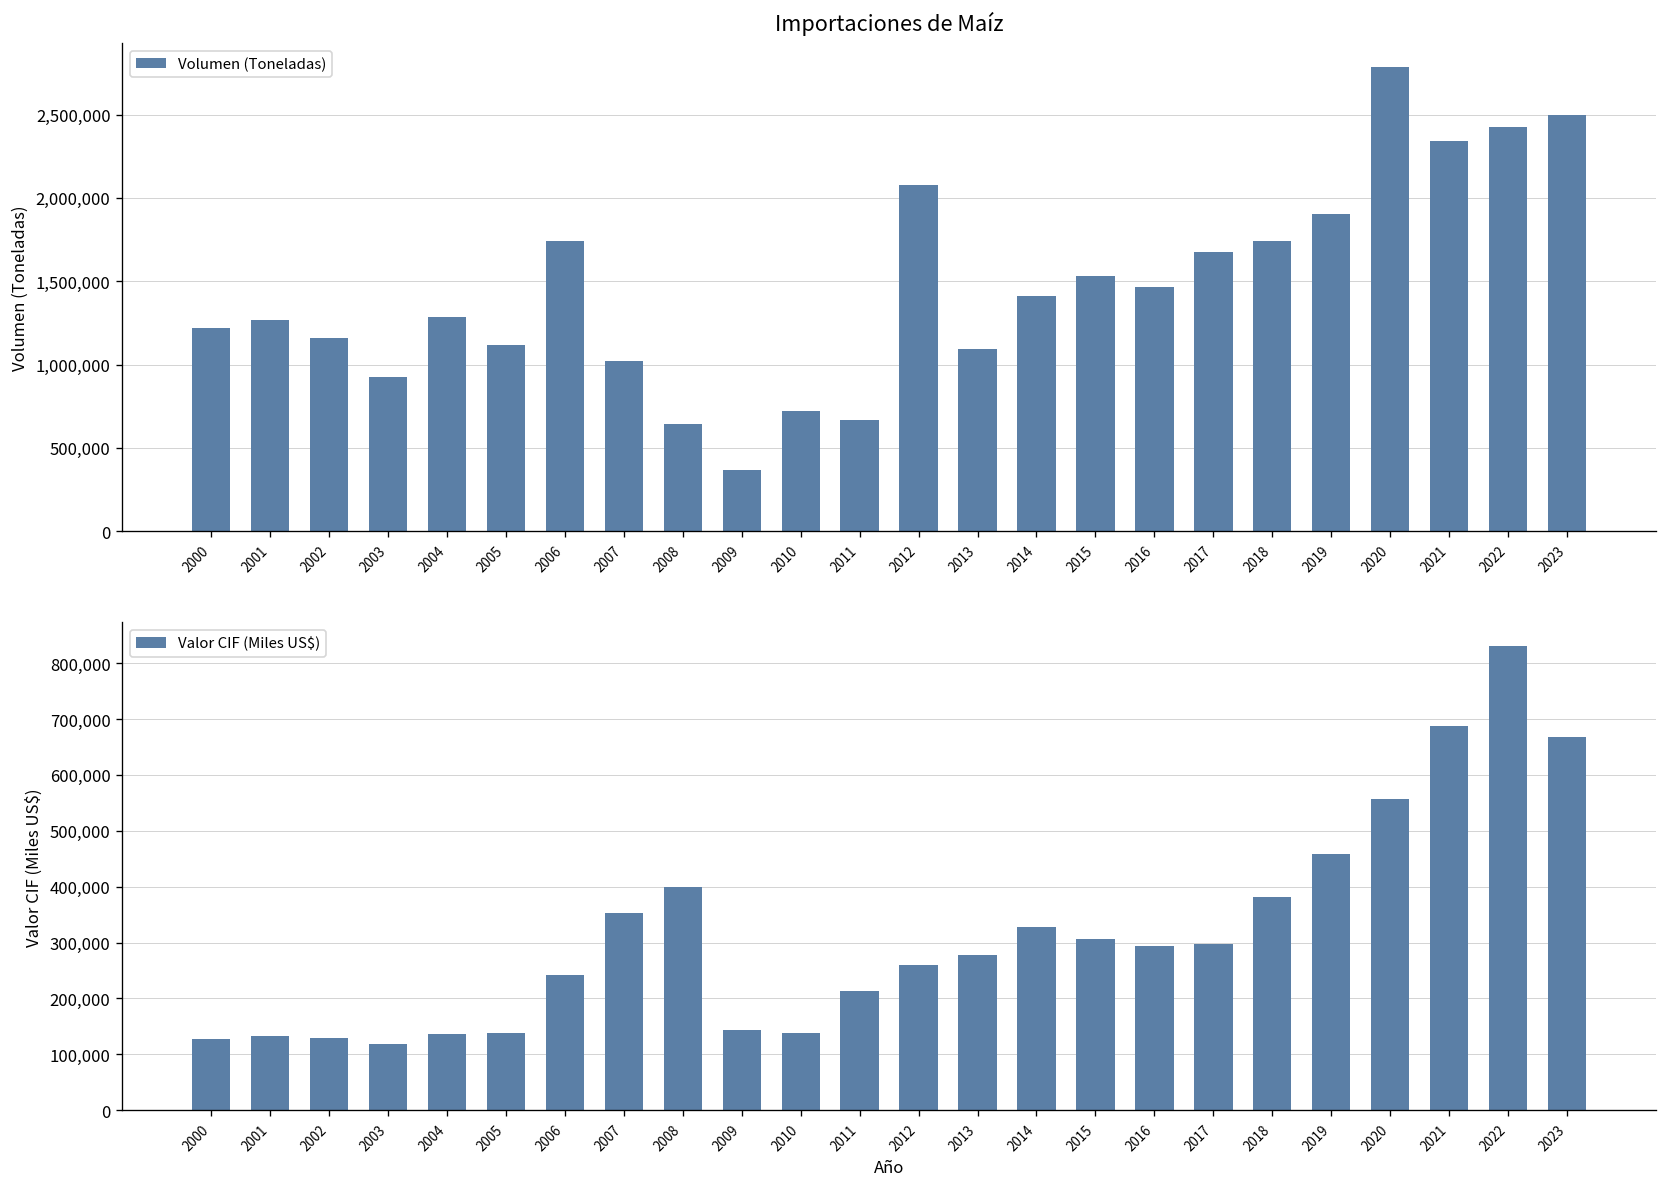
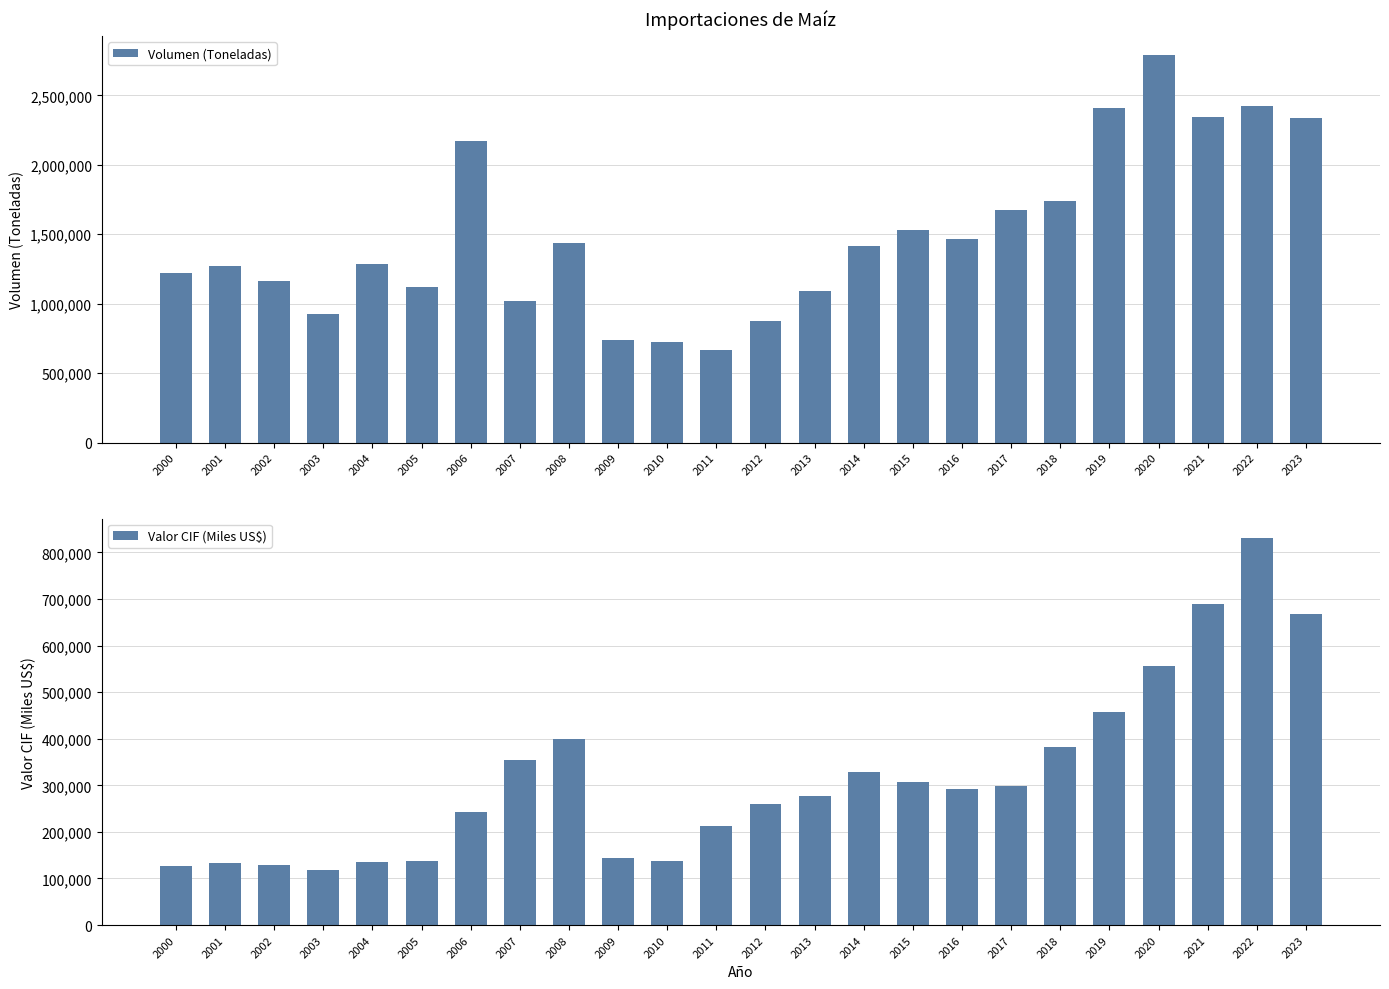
Importaciones de Maíz, 2006: 1,740,000 -> 2,170,000
Importaciones de Maíz, 2008: 650,000 -> 1,440,000
Importaciones de Maíz, 2009: 370,000 -> 740,000
Importaciones de Maíz, 2012: 2,080,000 -> 870,000
Importaciones de Maíz, 2019: 1,900,000 -> 2,410,000
Importaciones de Maíz, 2023: 2,500,000 -> 2,340,000
